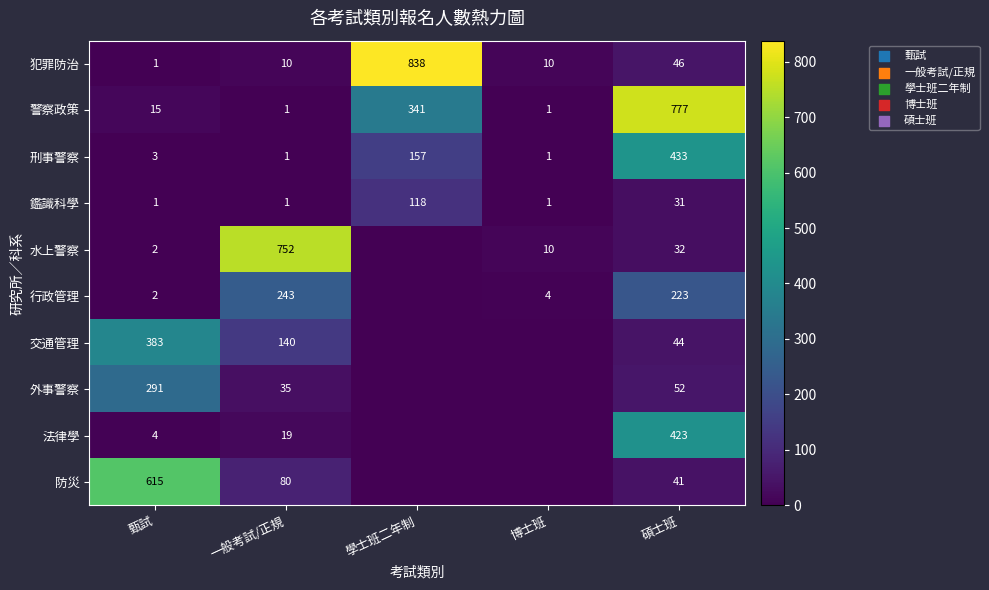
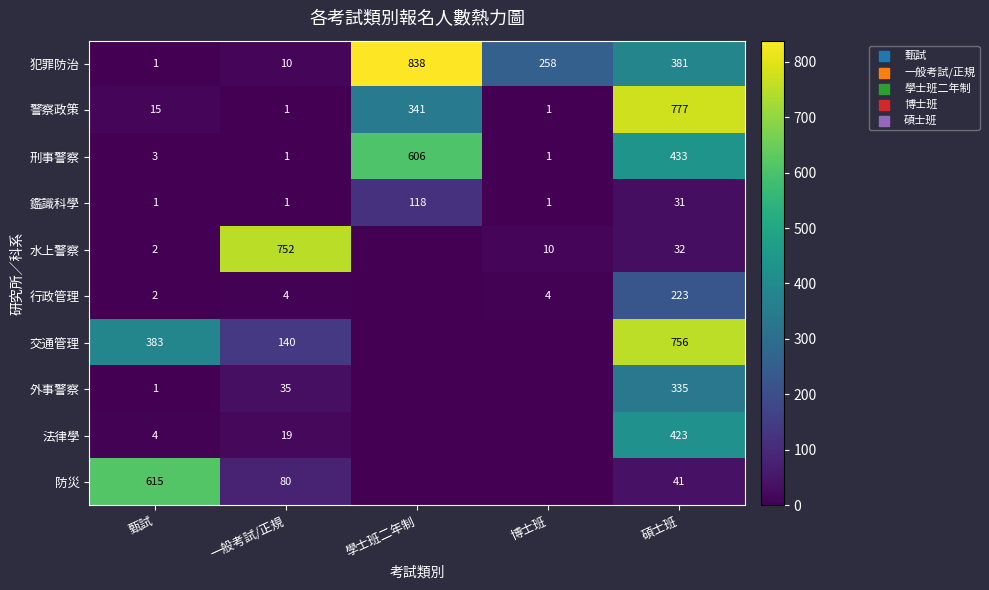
犯罪防治, 博士班: 10 -> 258
犯罪防治, 碩士班: 46 -> 381
刑事警察, 學士班二年制: 157 -> 606
行政管理, 一般考試/正規: 243 -> 4
交通管理, 碩士班: 44 -> 756
外事警察, 甄試: 291 -> 1
外事警察, 碩士班: 52 -> 335
